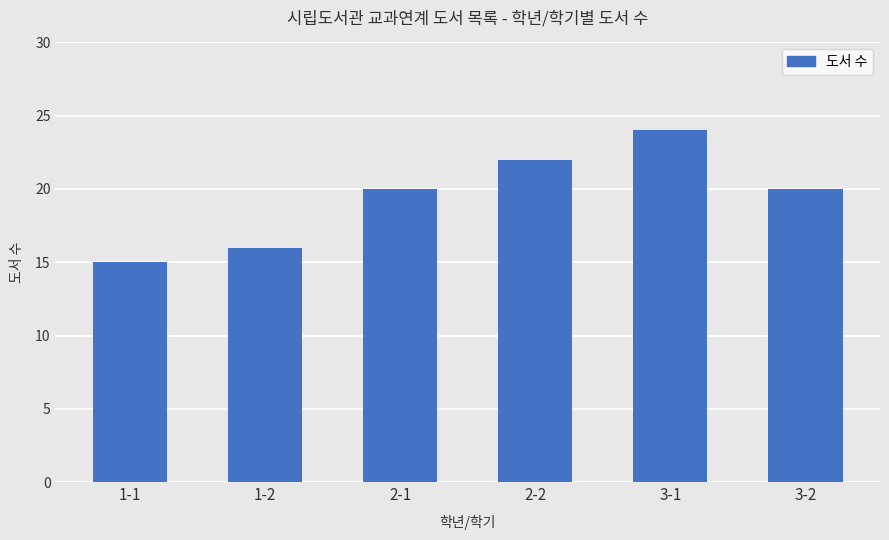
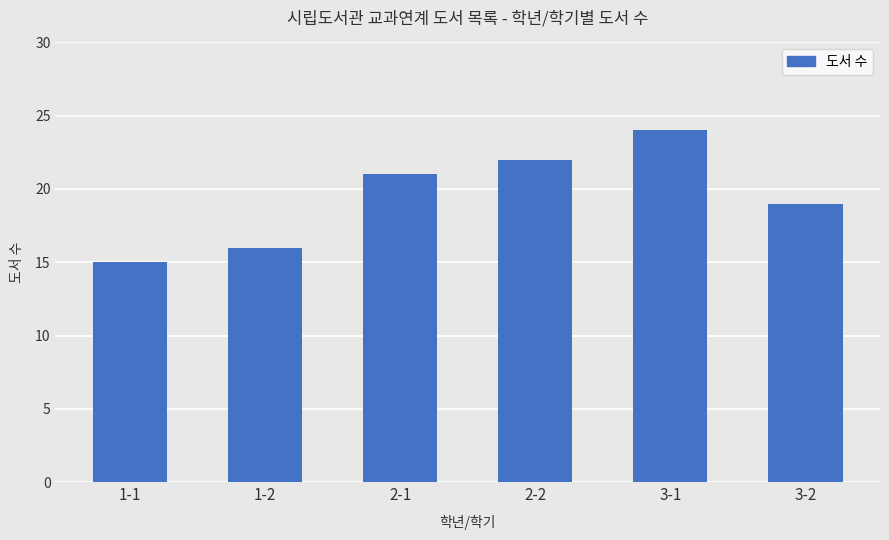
2-1: 20 -> 21
3-2: 20 -> 19
